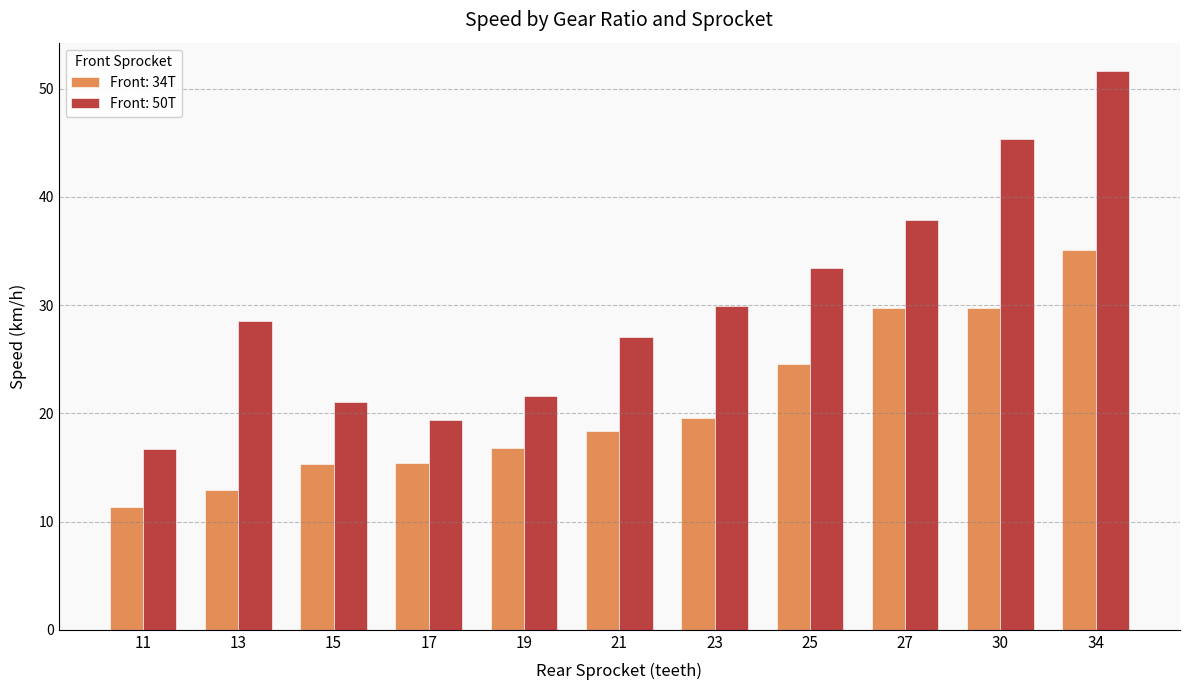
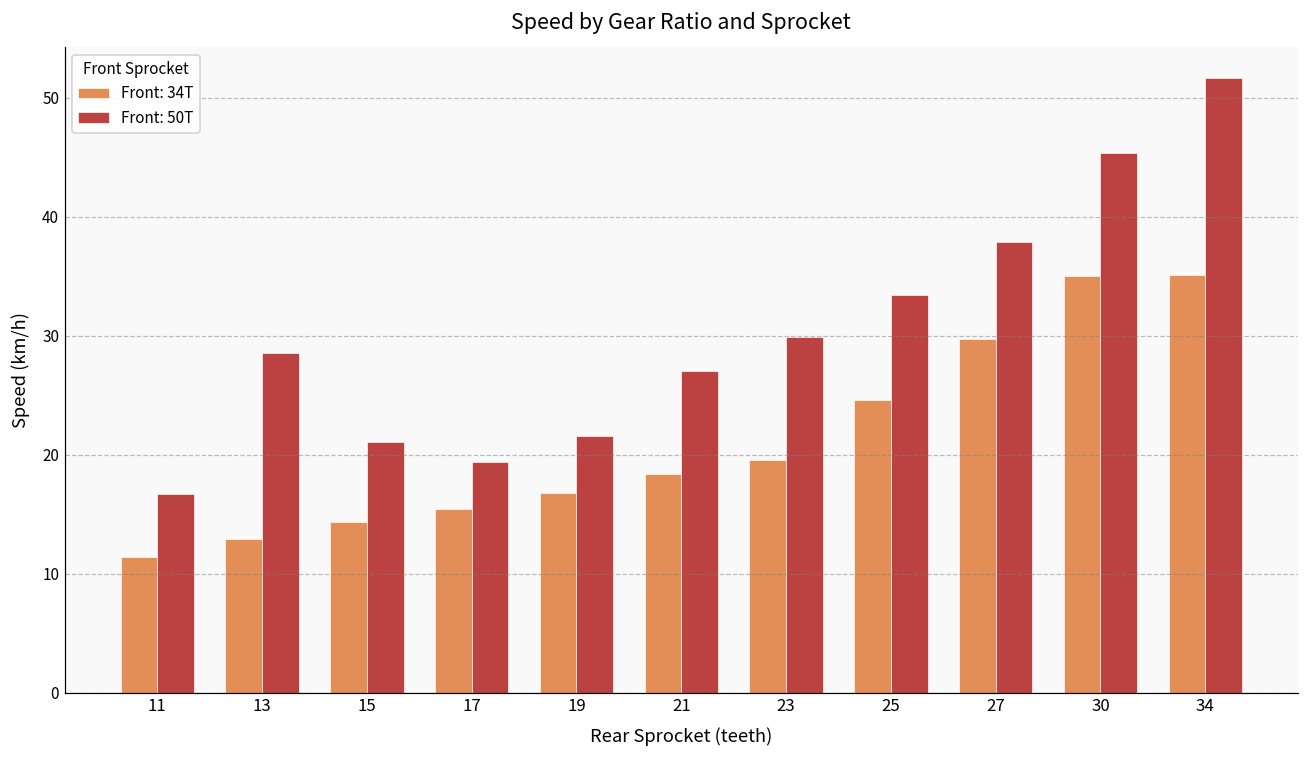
Front: 34T, 15: 15.3 -> 14.3
Front: 34T, 30: 29.7 -> 35.0
